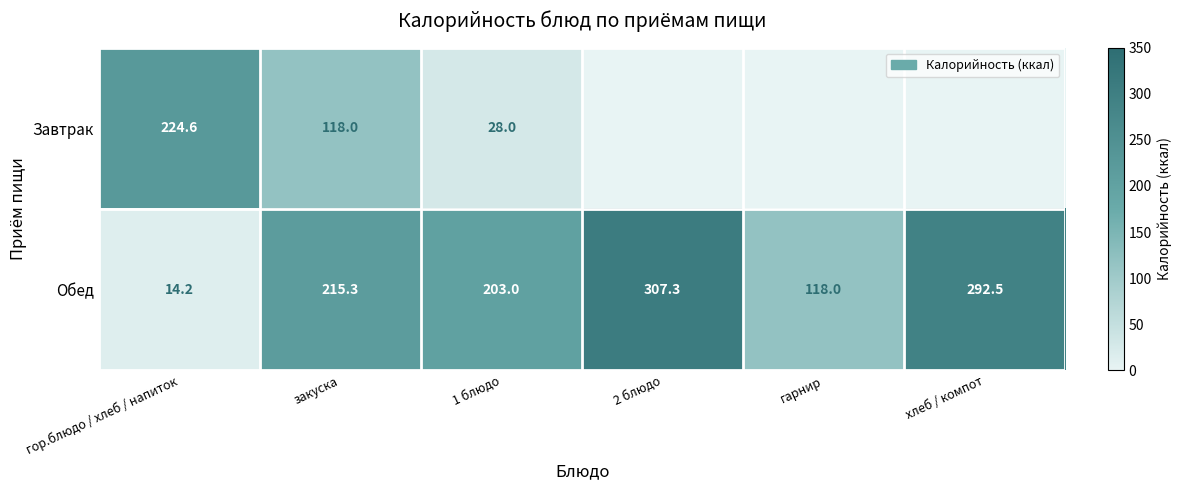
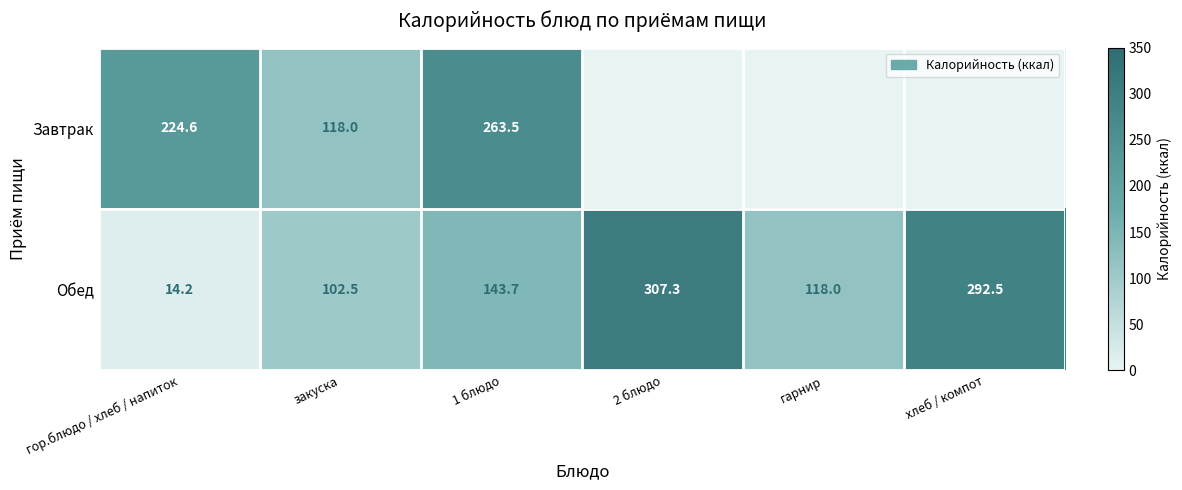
Завтрак, 1 блюдо: 28.0 -> 263.5
Обед, закуска: 215.3 -> 102.5
Обед, 1 блюдо: 203.0 -> 143.7
